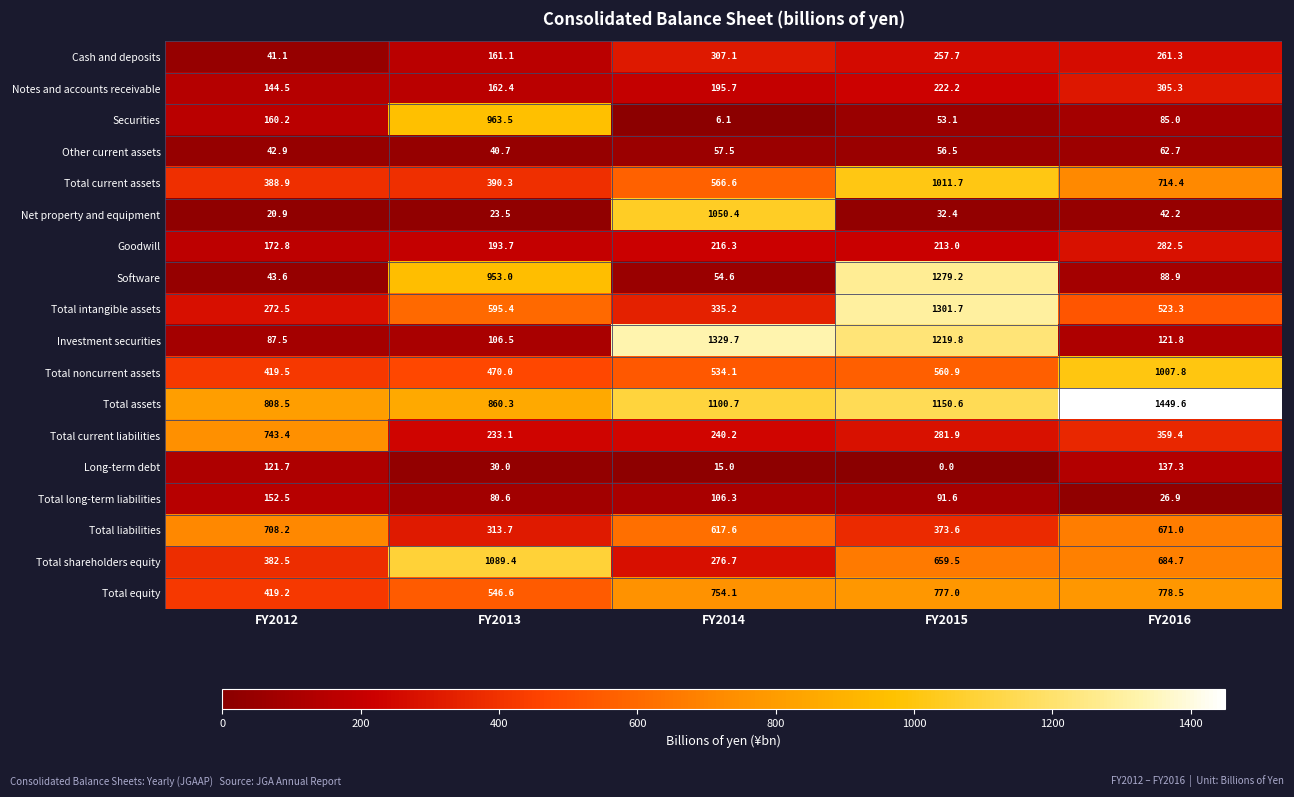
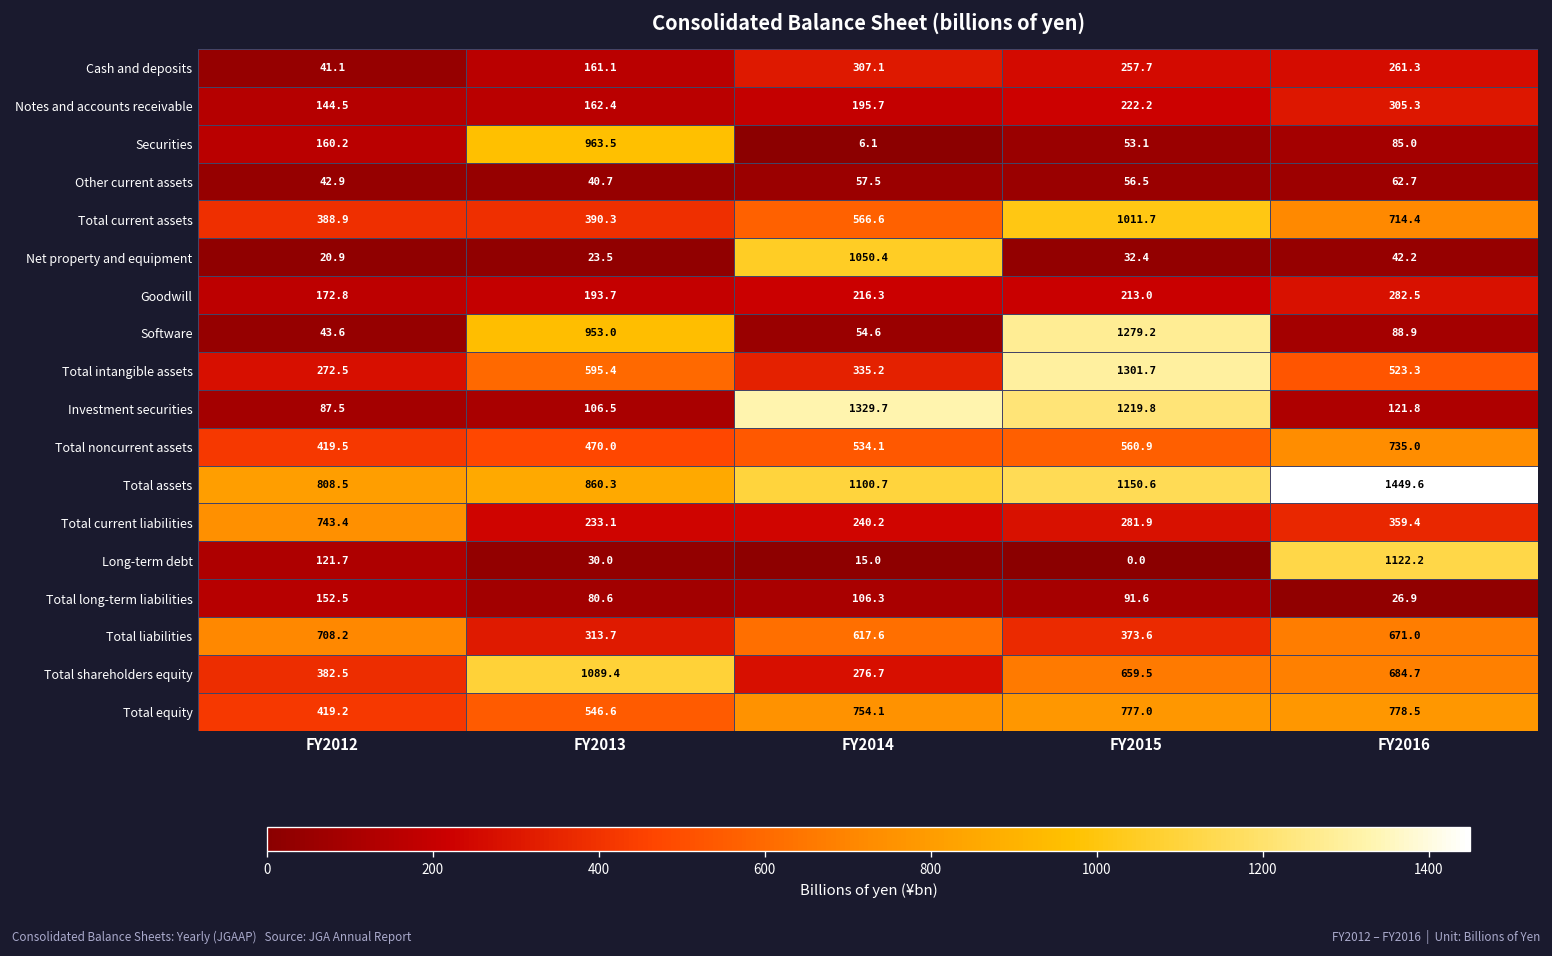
Total noncurrent assets, FY2016: 1007.8 -> 735.0
Long-term debt, FY2016: 137.3 -> 1122.2
